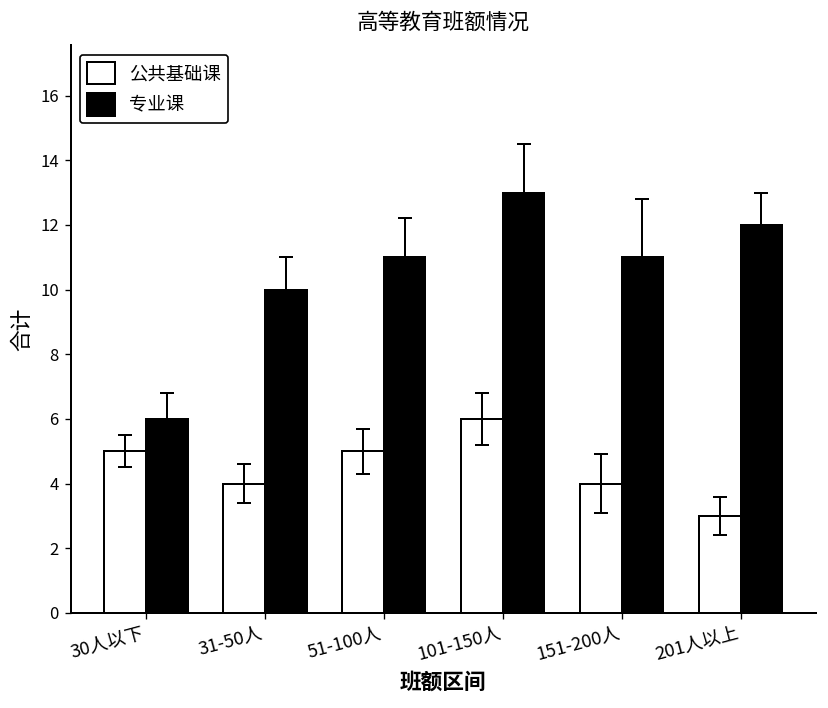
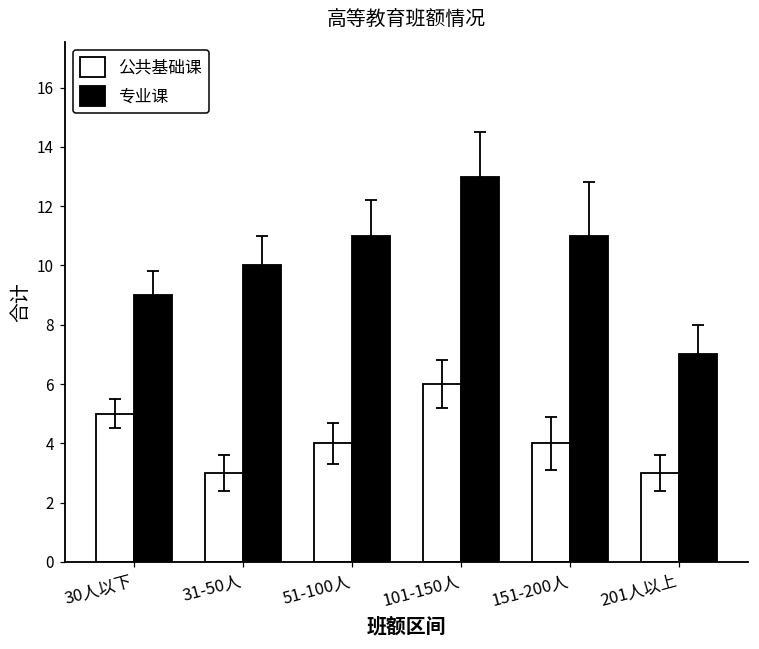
专业课, 30人以下: 6 -> 9
公共基础课, 31-50人: 4 -> 3
公共基础课, 51-100人: 5 -> 4
专业课, 201人以上: 12 -> 7
